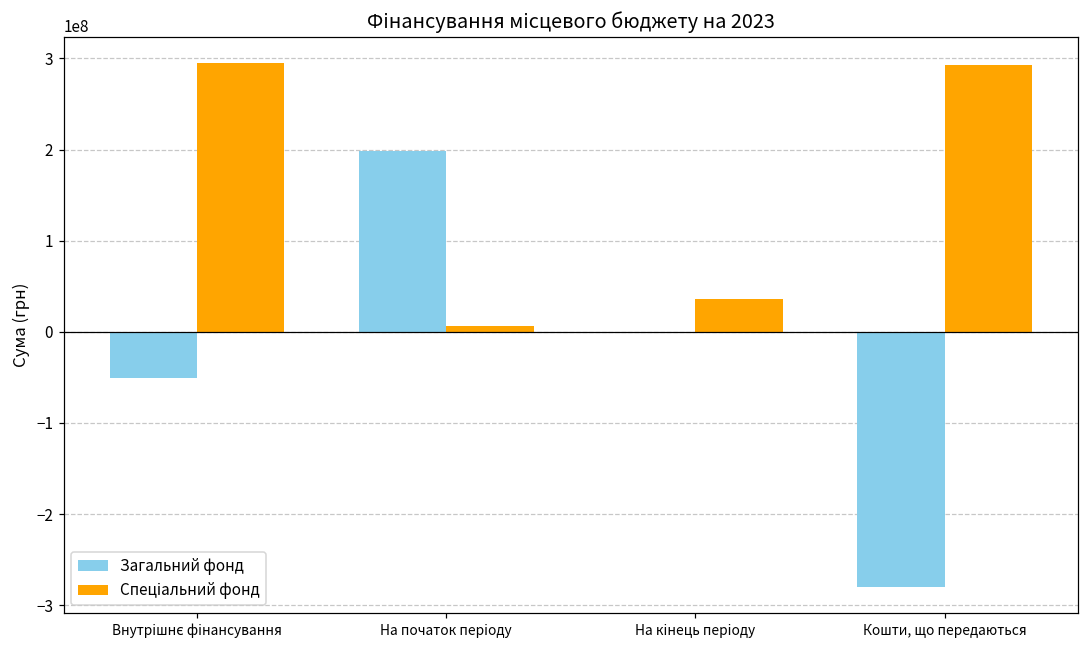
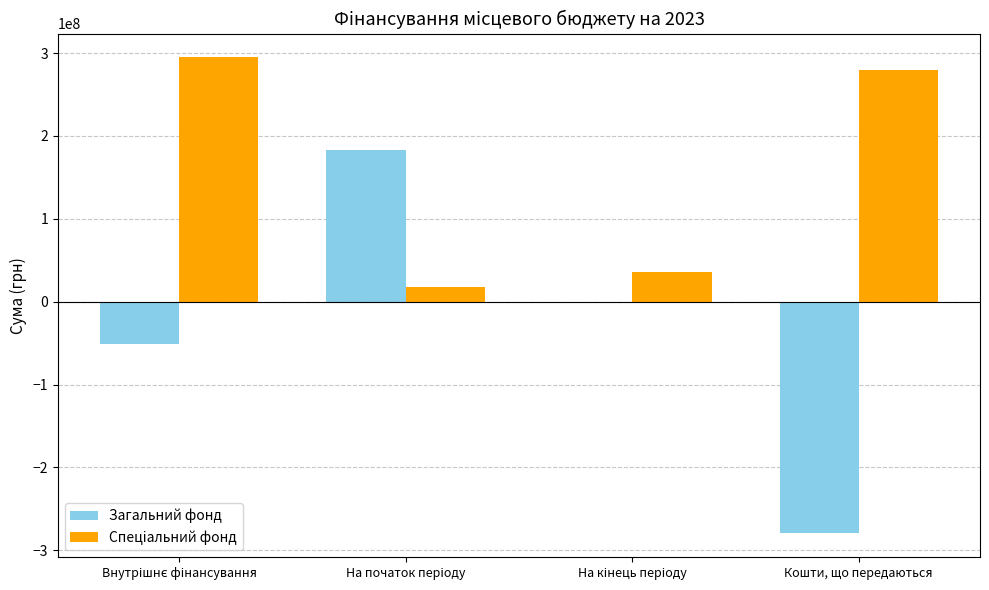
Загальний фонд, На початок періоду: 200000000 -> 180000000
Спеціальний фонд, На початок періоду: 10000000 -> 20000000
Спеціальний фонд, Кошти, що передаються: 290000000 -> 280000000
